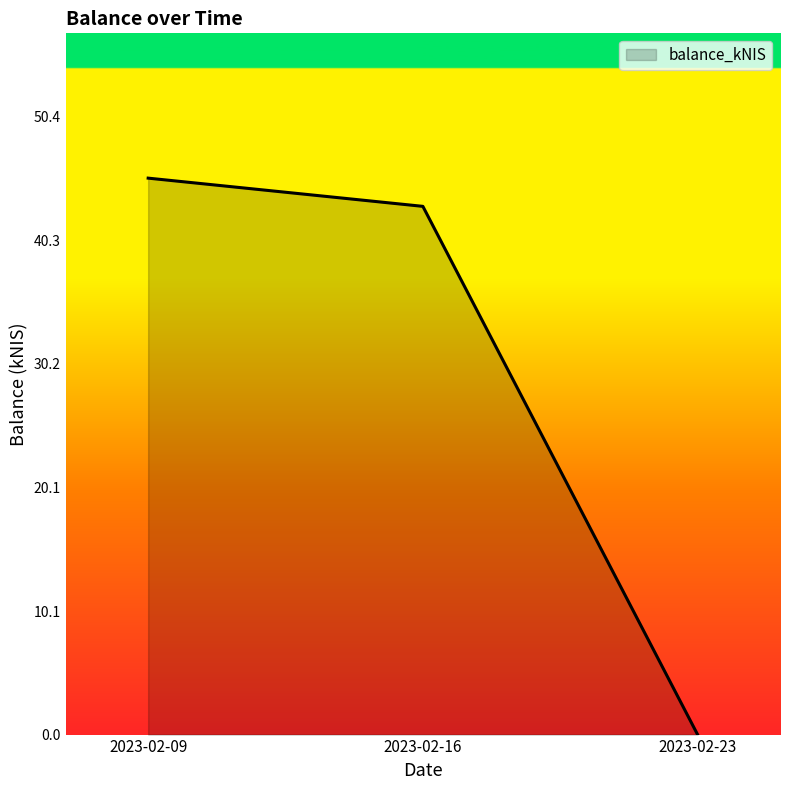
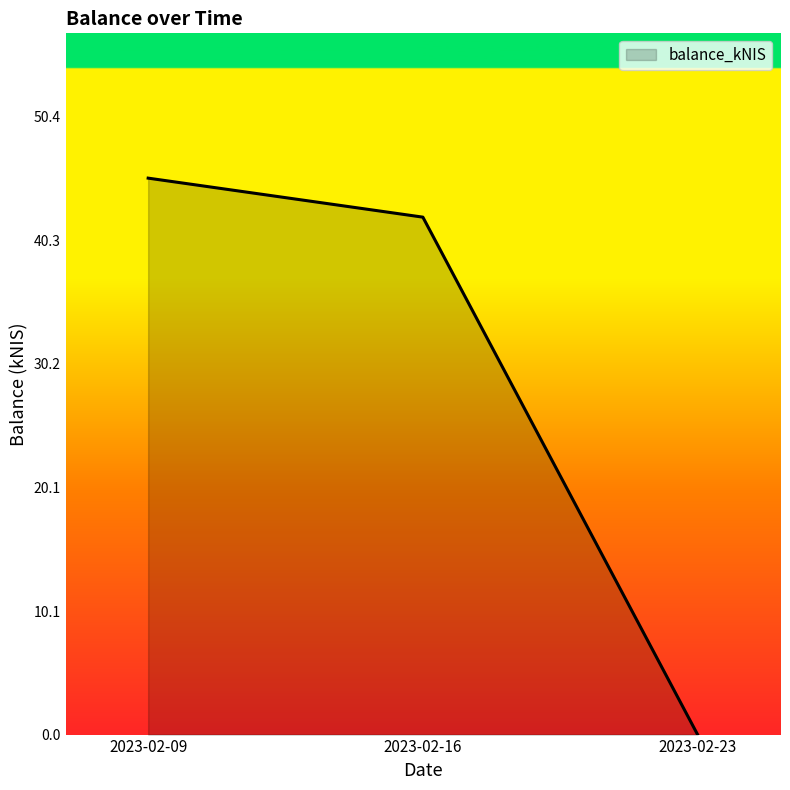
2023-02-16: 43.1 -> 42.2
